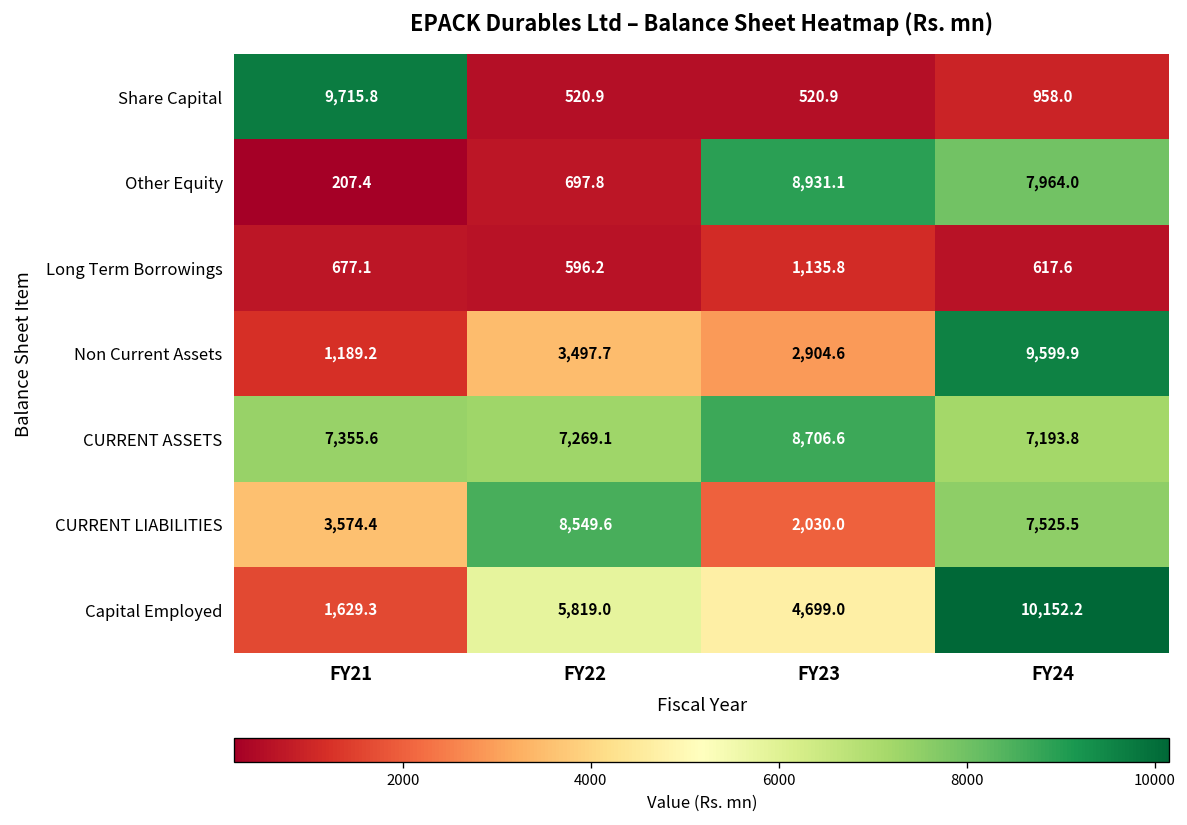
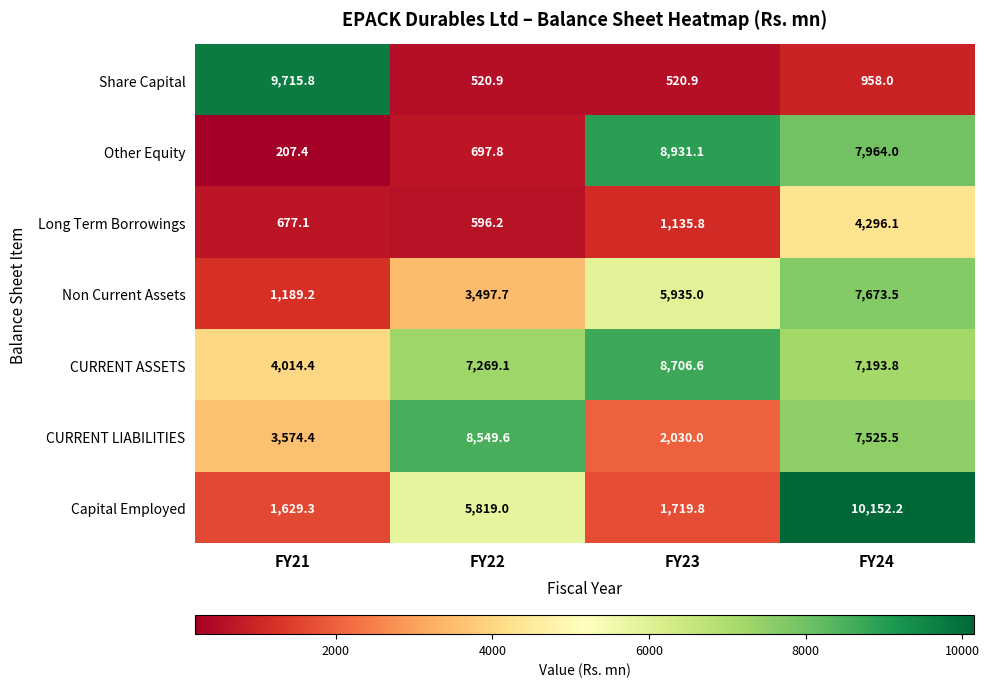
Long Term Borrowings, FY24: 617.6 -> 4,296.1
Non Current Assets, FY23: 2,904.6 -> 5,935.0
Non Current Assets, FY24: 9,599.9 -> 7,673.5
CURRENT ASSETS, FY21: 7,355.6 -> 4,014.4
Capital Employed, FY23: 4,699.0 -> 1,719.8
